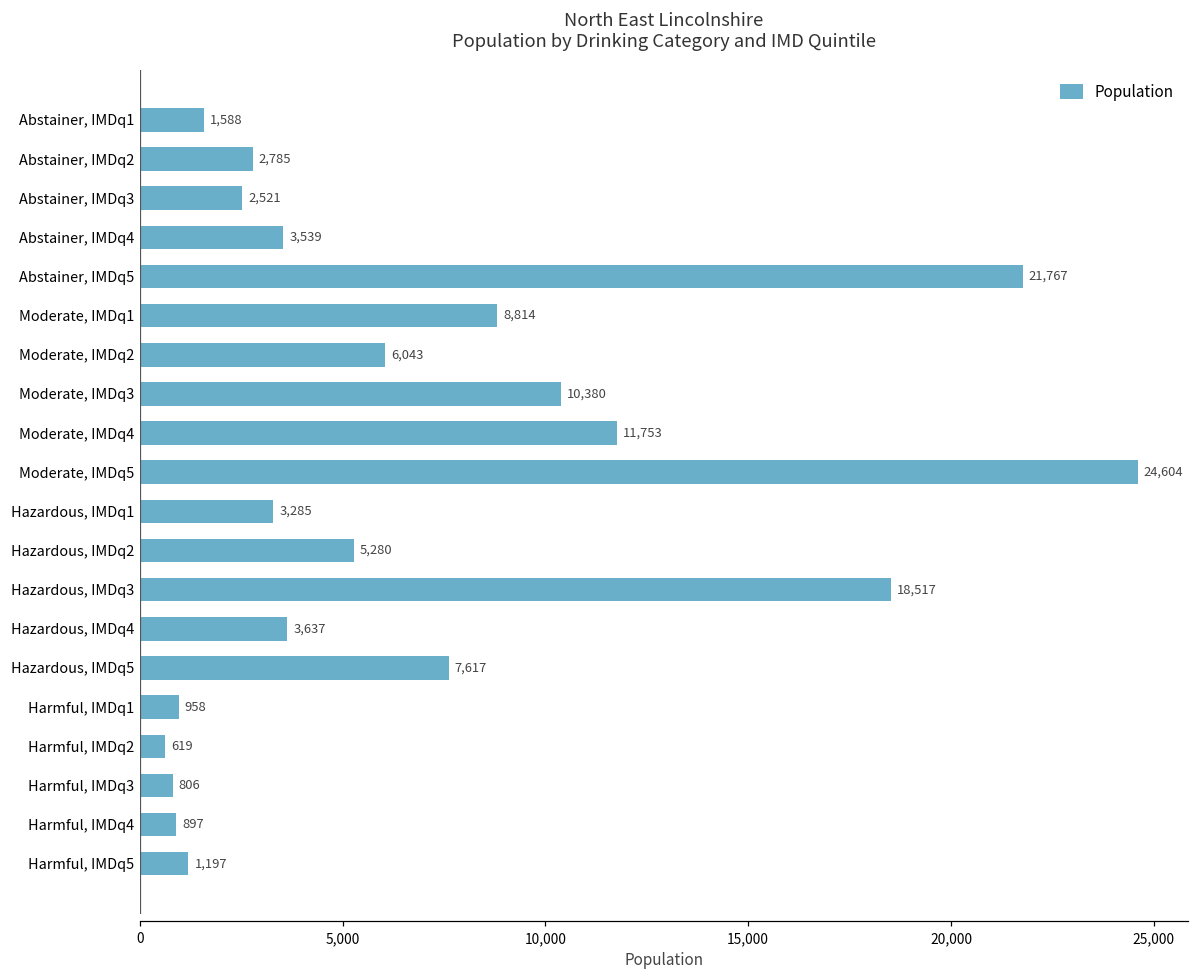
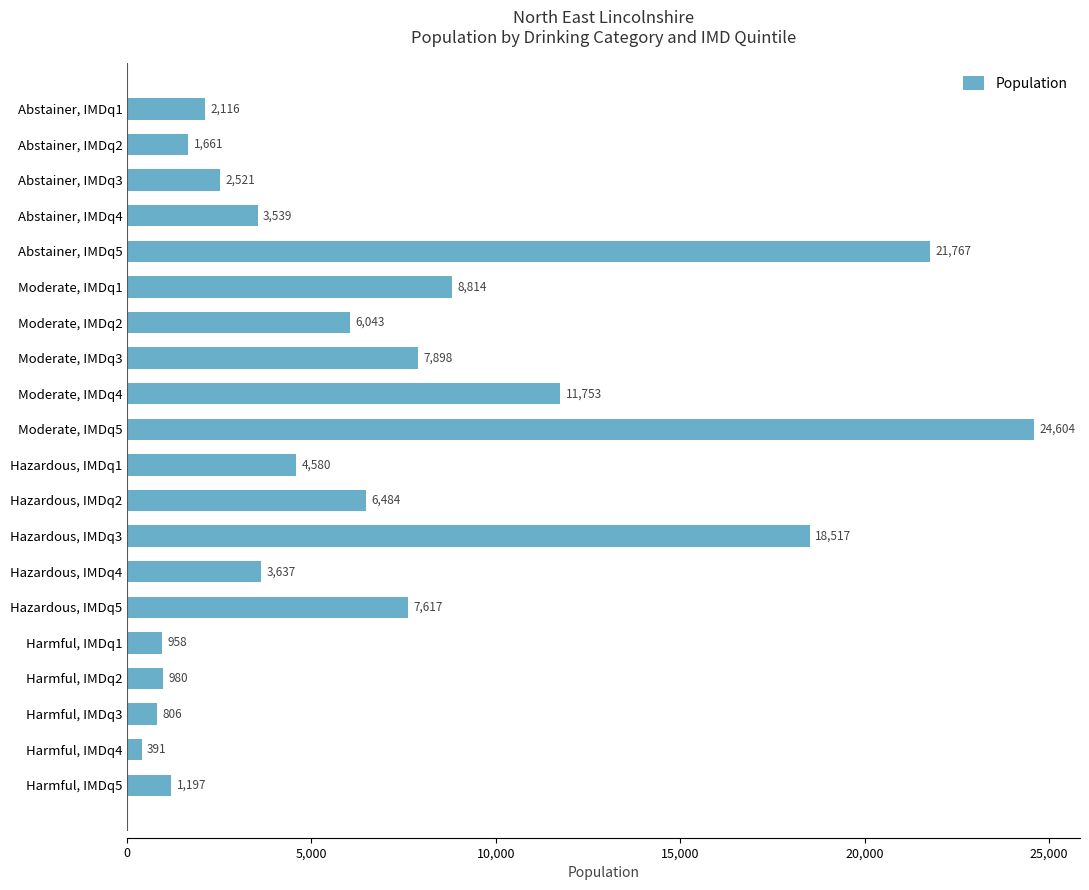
Abstainer, IMDq1: 1,588 -> 2,116
Abstainer, IMDq2: 2,785 -> 1,661
Moderate, IMDq3: 10,380 -> 7,898
Hazardous, IMDq1: 3,285 -> 4,580
Hazardous, IMDq2: 5,280 -> 6,484
Harmful, IMDq2: 619 -> 980
Harmful, IMDq4: 897 -> 391
